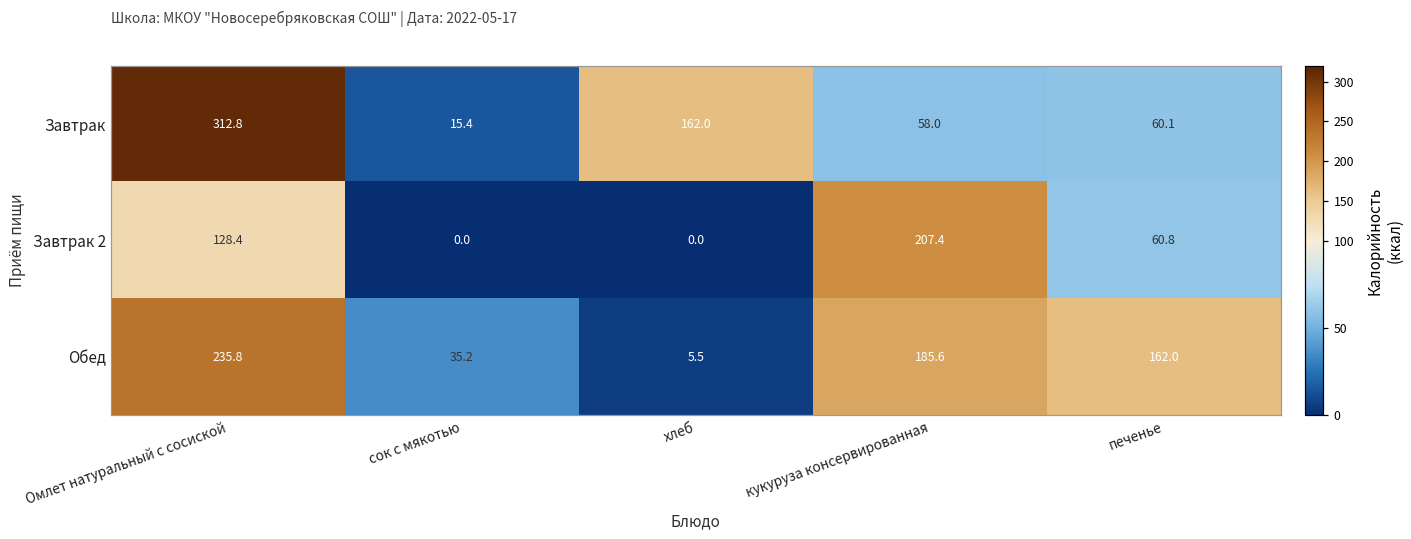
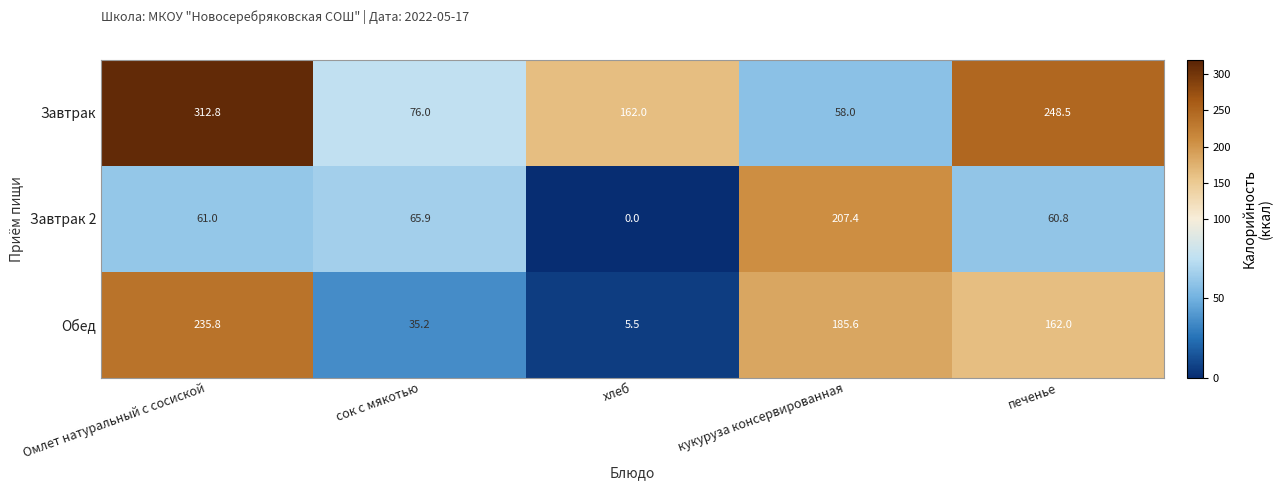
Завтрак, сок с мякотью: 15.4 -> 76.0
Завтрак, печенье: 60.1 -> 248.5
Завтрак 2, Омлет натуральный с сосиской: 128.4 -> 61.0
Завтрак 2, сок с мякотью: 0.0 -> 65.9
